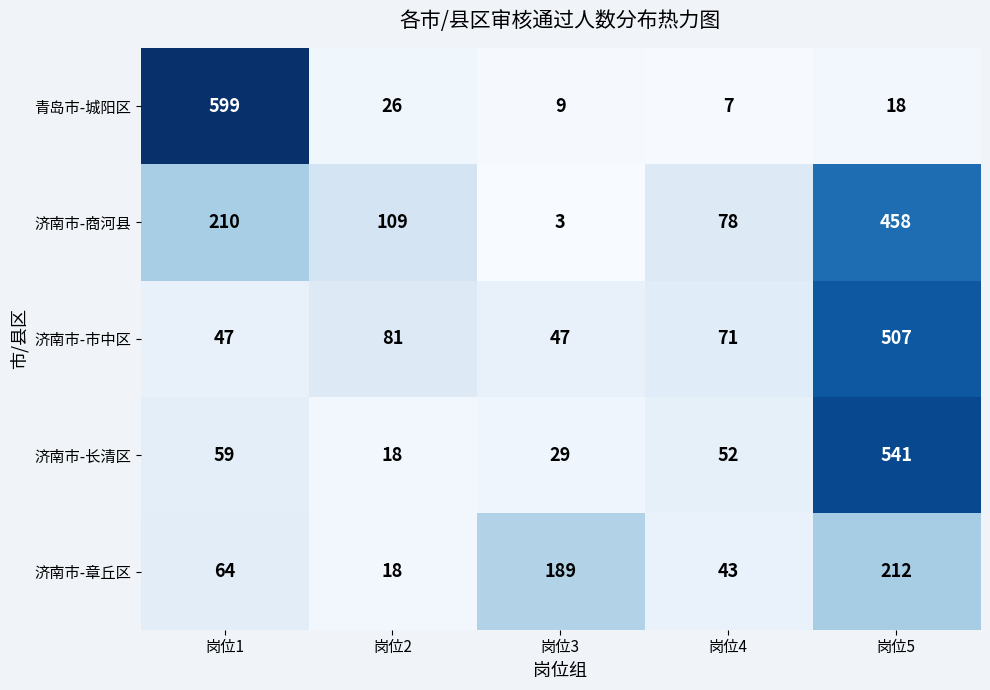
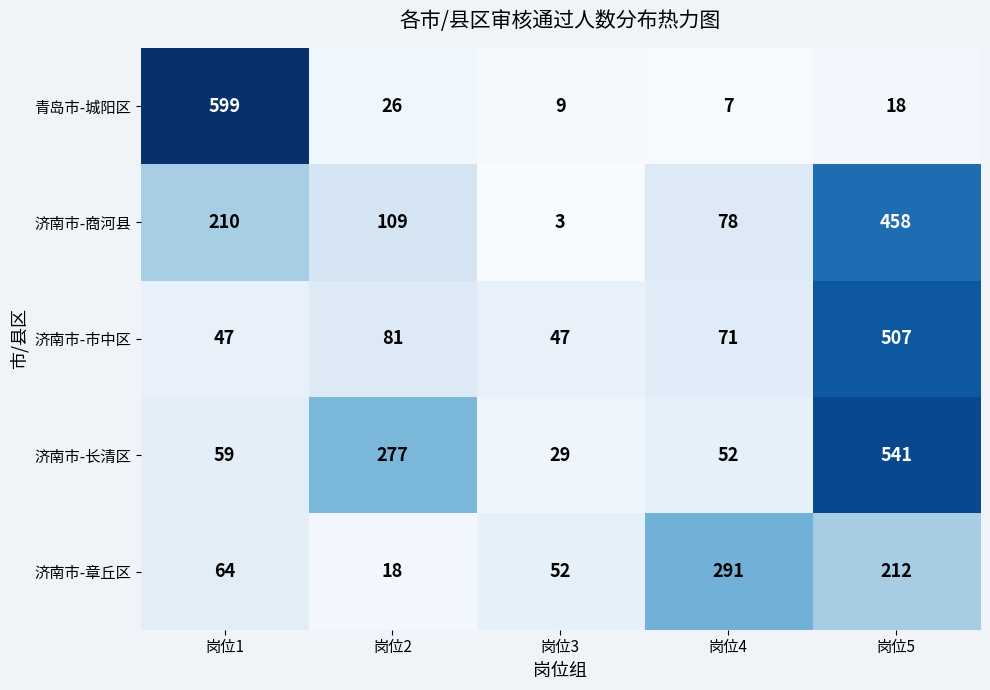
济南市-长清区, 岗位2: 18 -> 277
济南市-章丘区, 岗位3: 189 -> 52
济南市-章丘区, 岗位4: 43 -> 291
